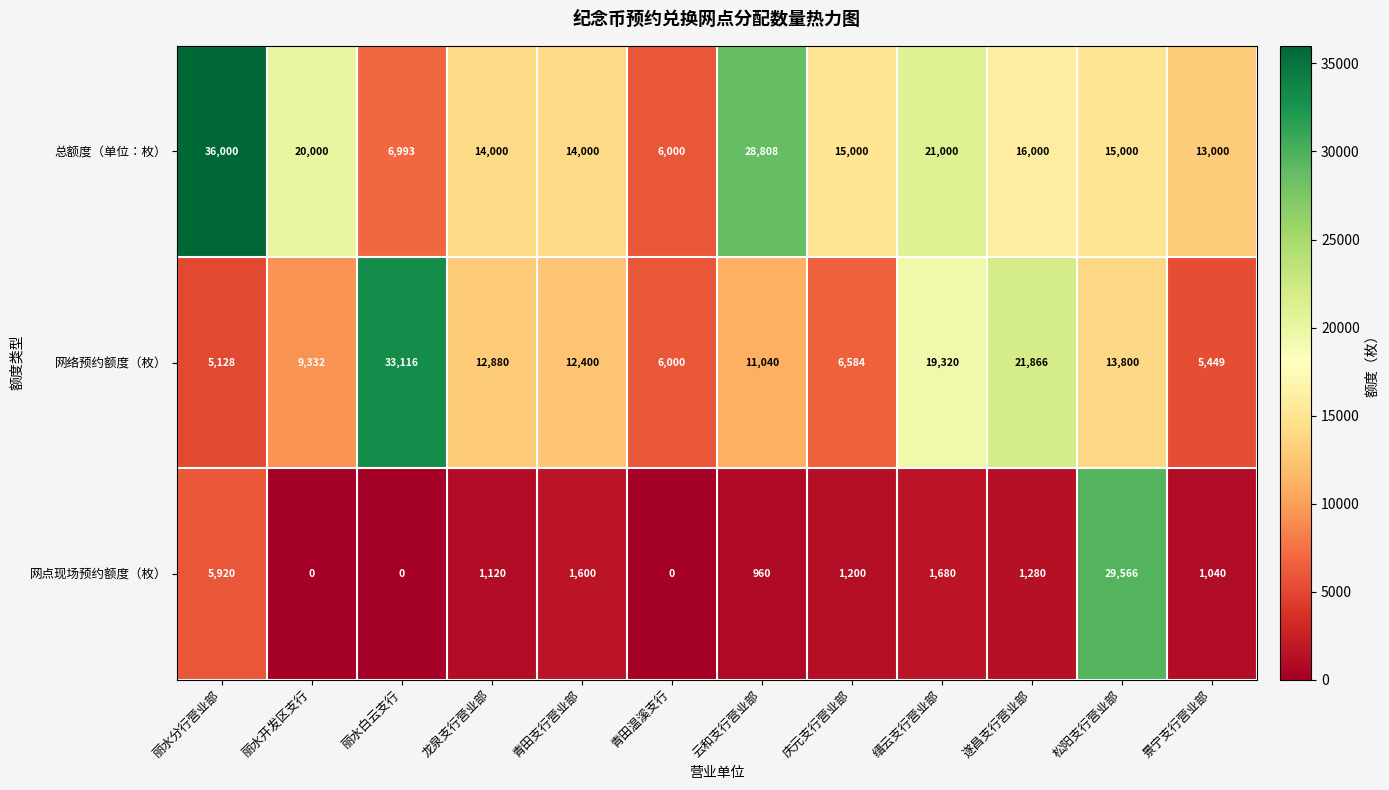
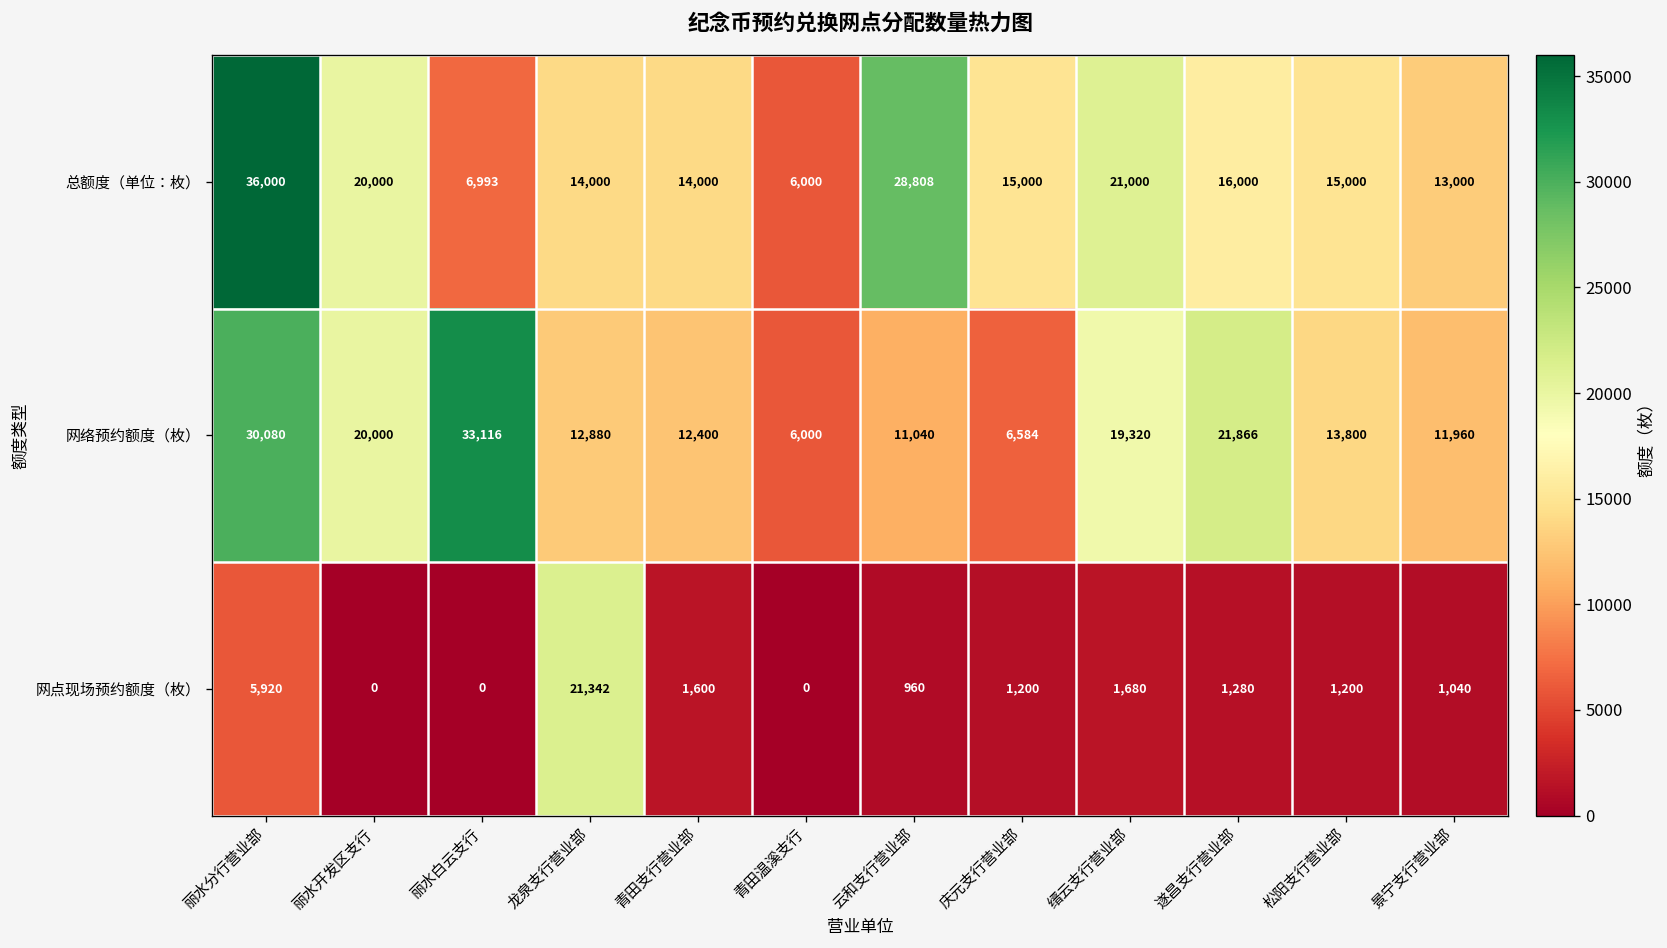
网络预约额度（枚）, 丽水分行营业部: 5,128 -> 30,080
网络预约额度（枚）, 丽水开发区支行: 9,332 -> 20,000
网络预约额度（枚）, 景宁支行营业部: 5,449 -> 11,960
网点现场预约额度（枚）, 龙泉支行营业部: 1,120 -> 21,342
网点现场预约额度（枚）, 松阳支行营业部: 29,566 -> 1,200
